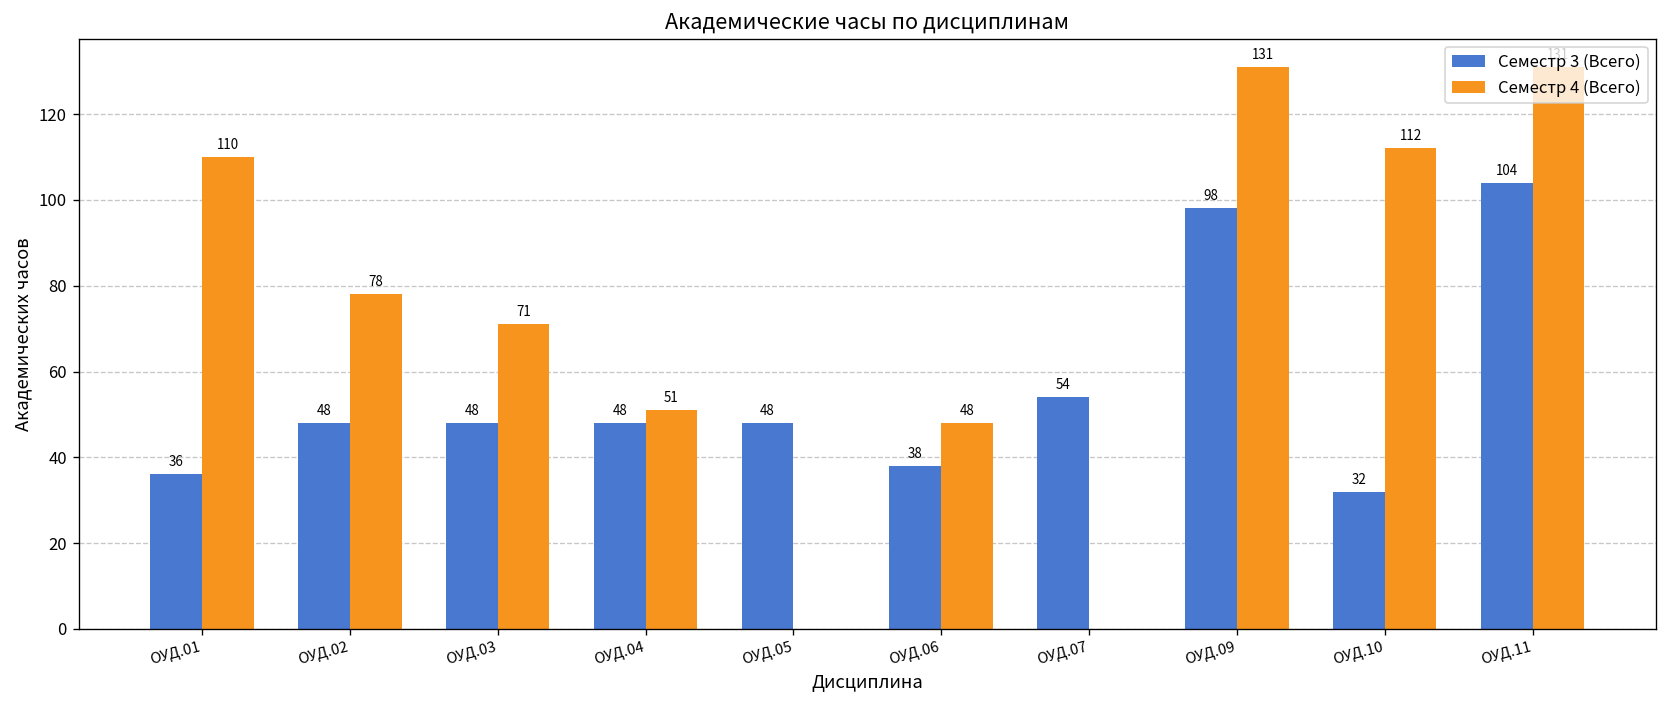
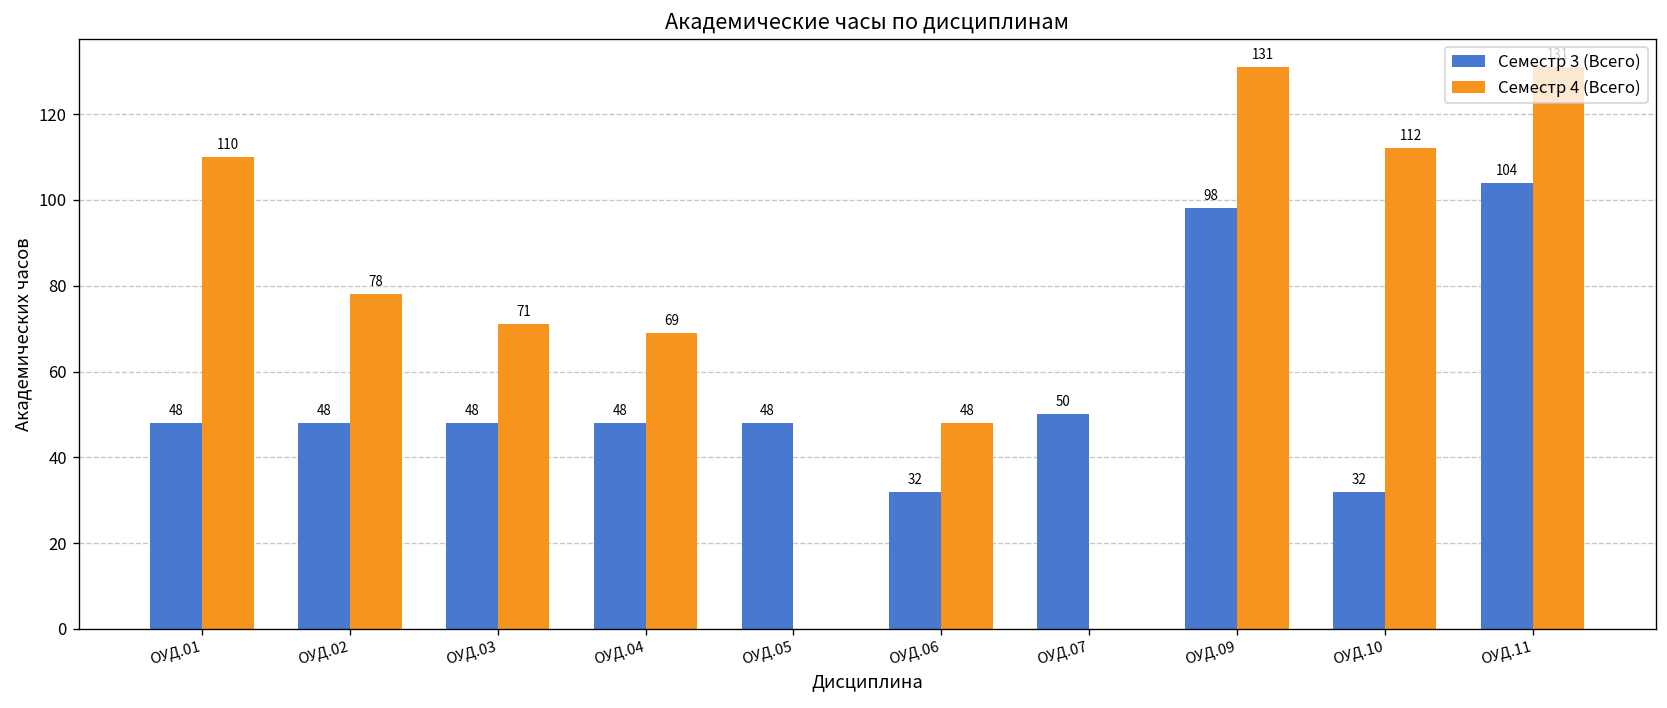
Семестр 3 (Всего), ОУД.01: 36 -> 48
Семестр 4 (Всего), ОУД.04: 51 -> 69
Семестр 3 (Всего), ОУД.06: 38 -> 32
Семестр 3 (Всего), ОУД.07: 54 -> 50
